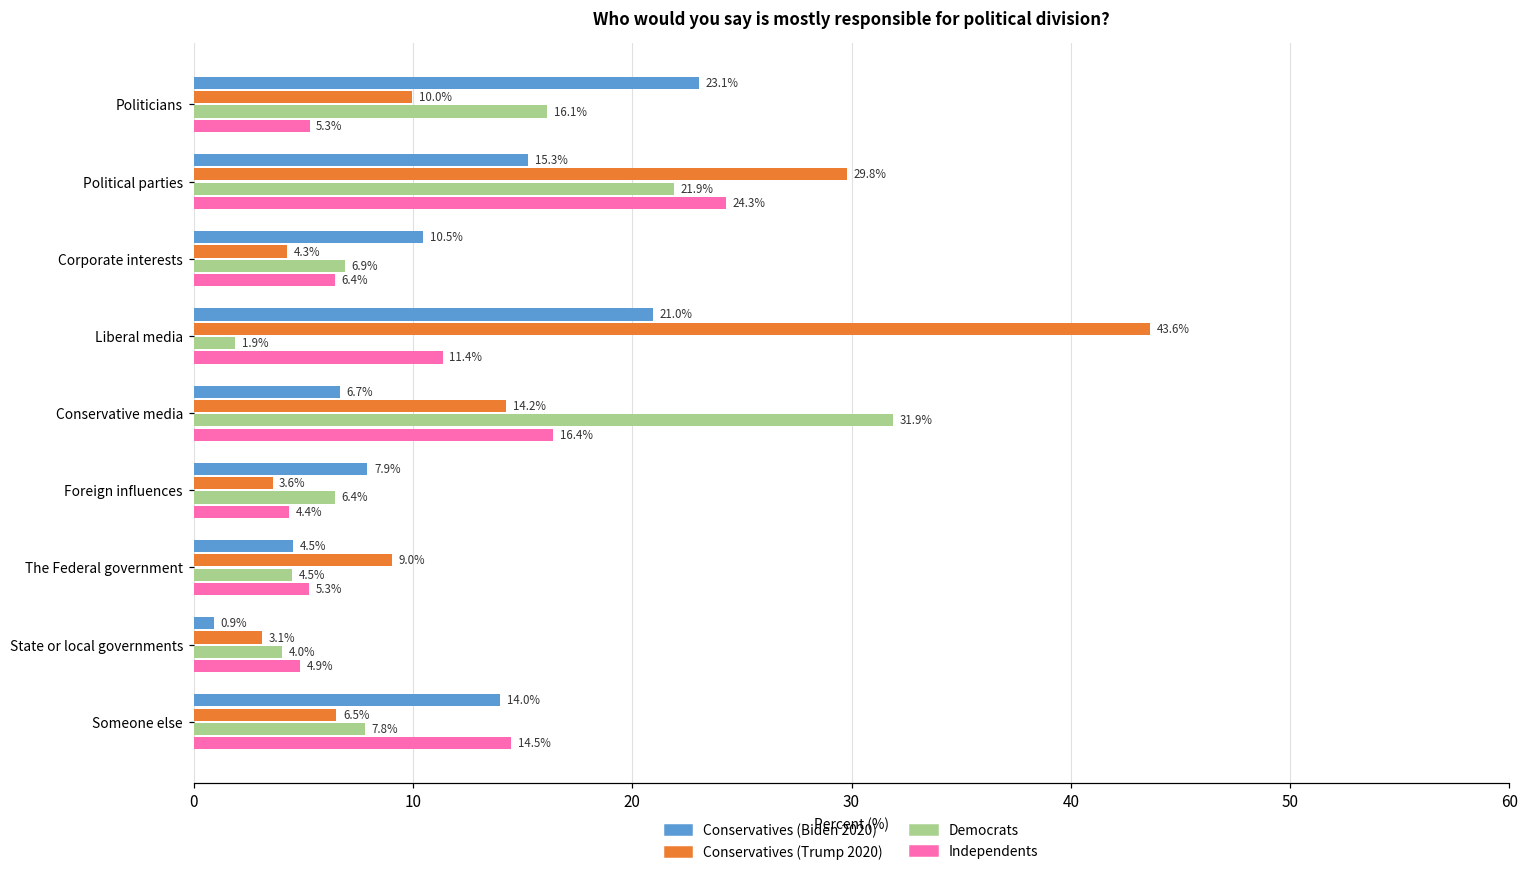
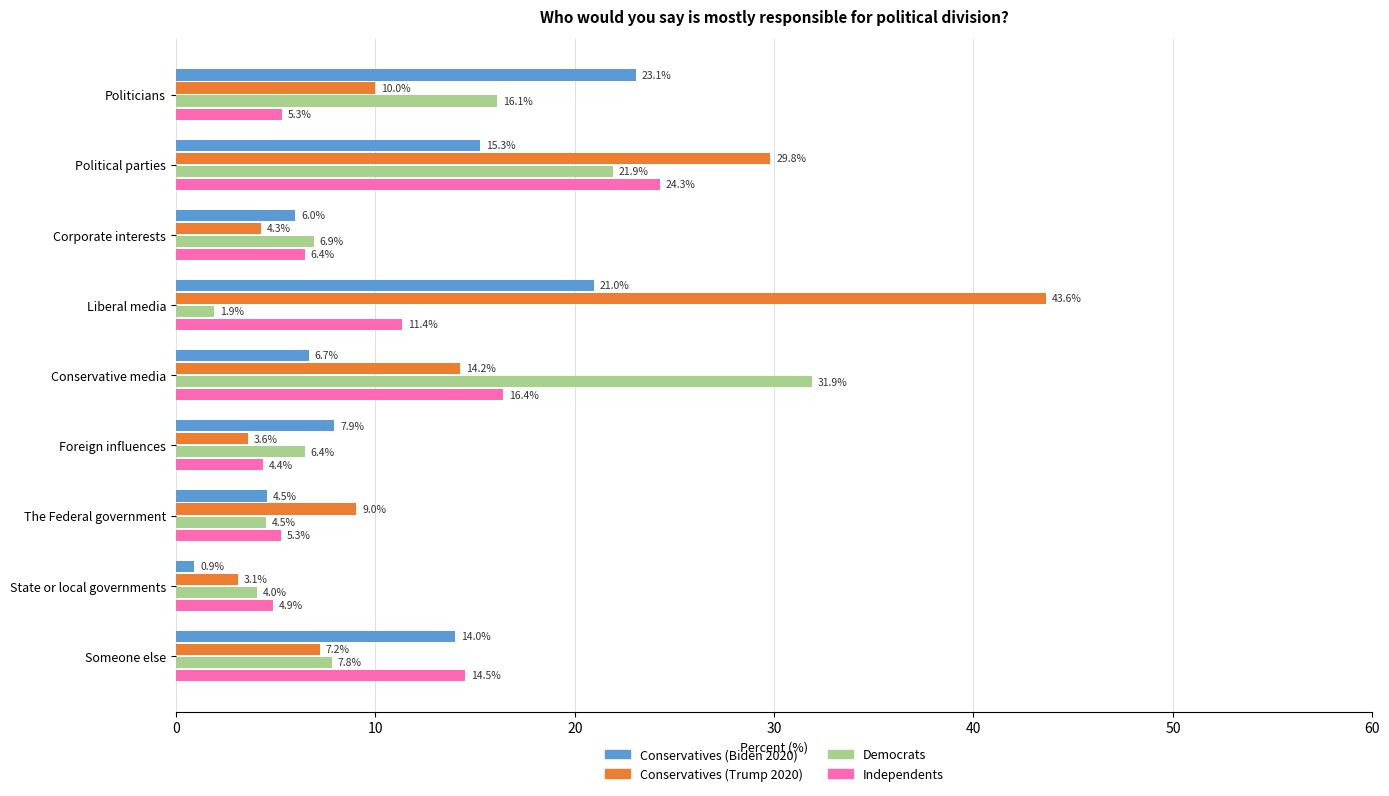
Conservatives (Biden 2020), Corporate interests: 10.5% -> 6.0%
Conservatives (Trump 2020), Someone else: 6.5% -> 7.2%
